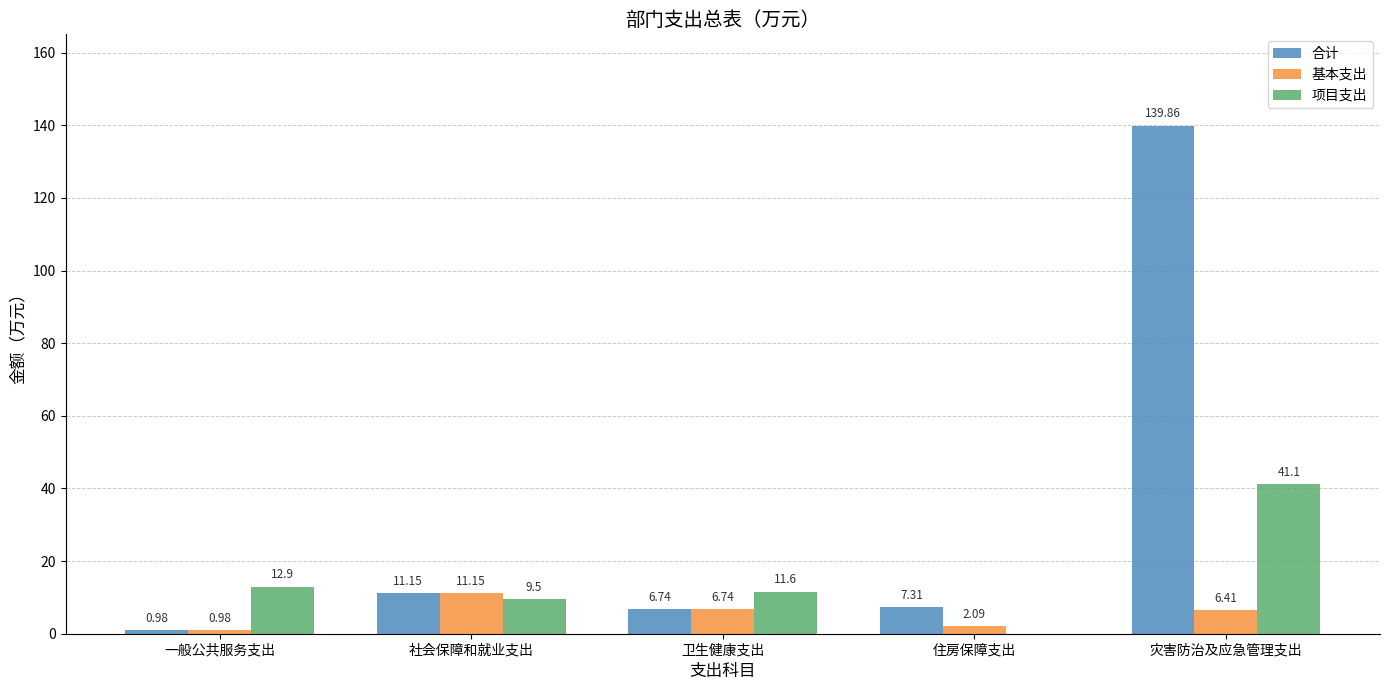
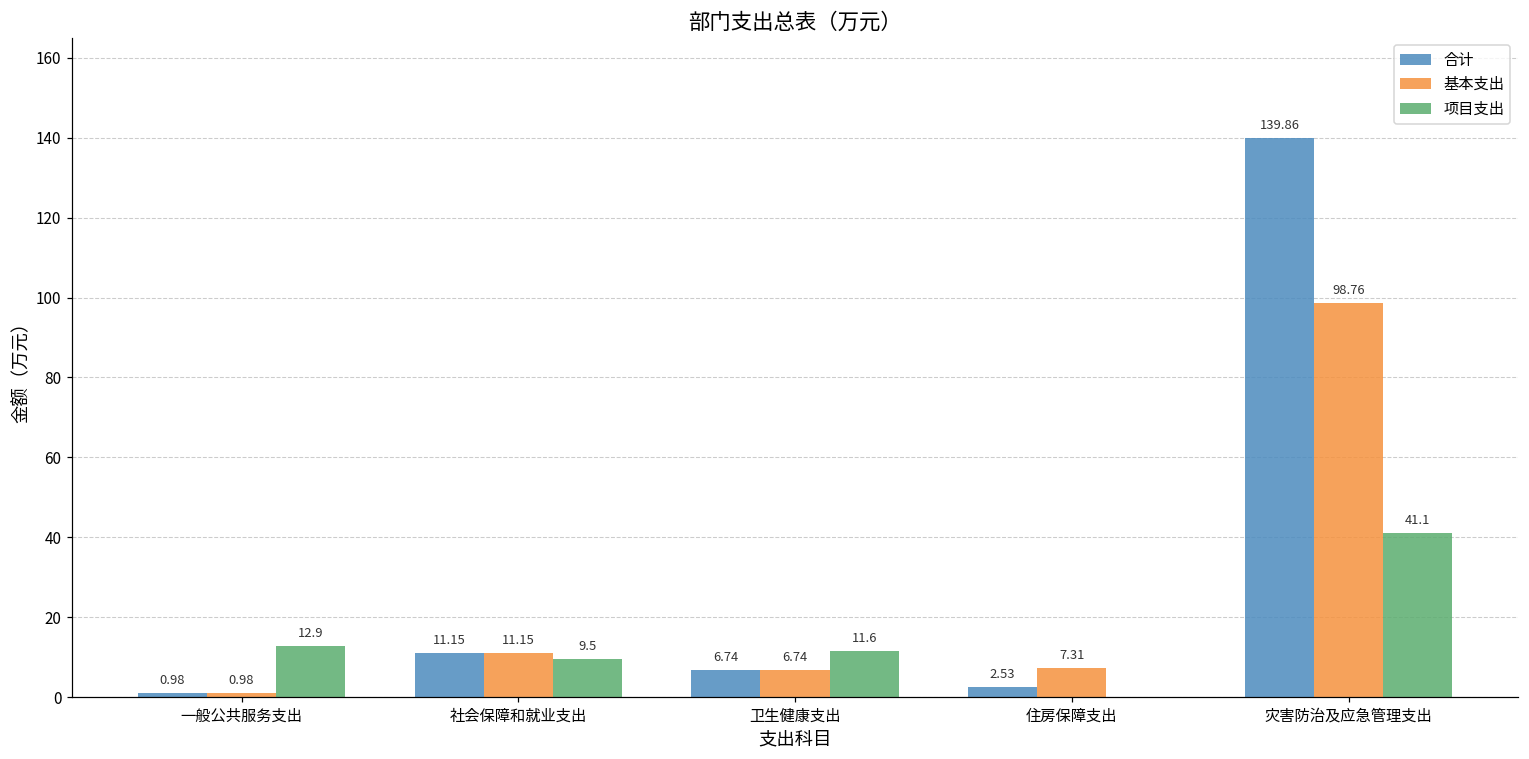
合计, 住房保障支出: 7.31 -> 2.53
基本支出, 住房保障支出: 2.09 -> 7.31
基本支出, 灾害防治及应急管理支出: 6.41 -> 98.76
